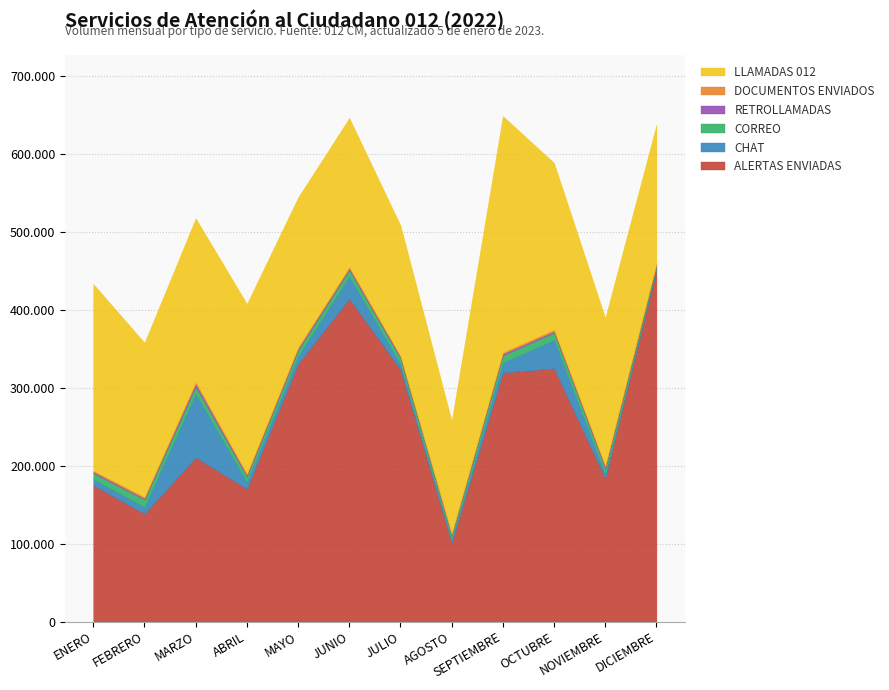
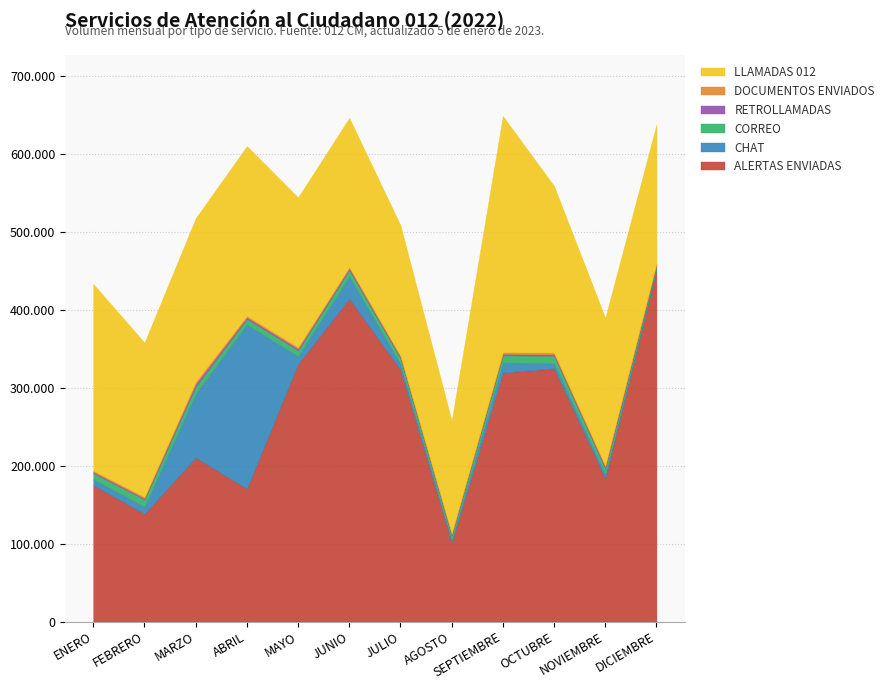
CHAT, ABRIL: 10 -> 210
CHAT, OCTUBRE: 40 -> 10
